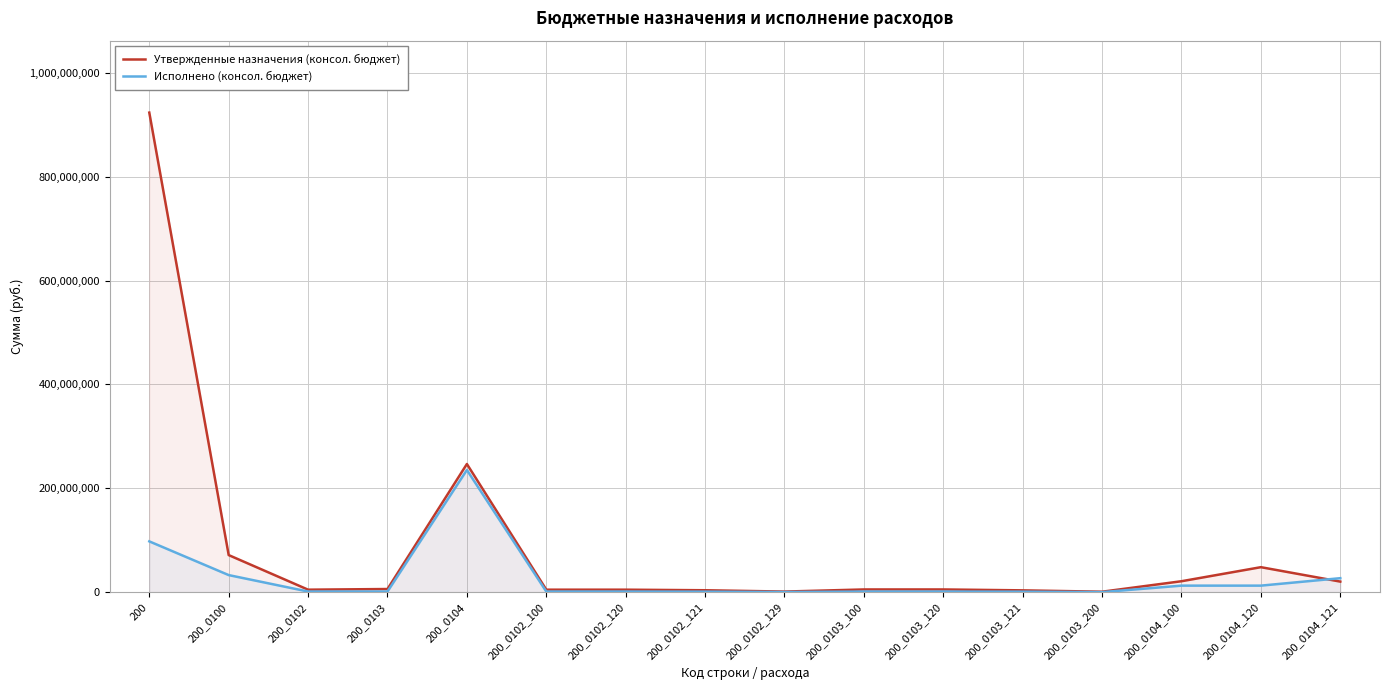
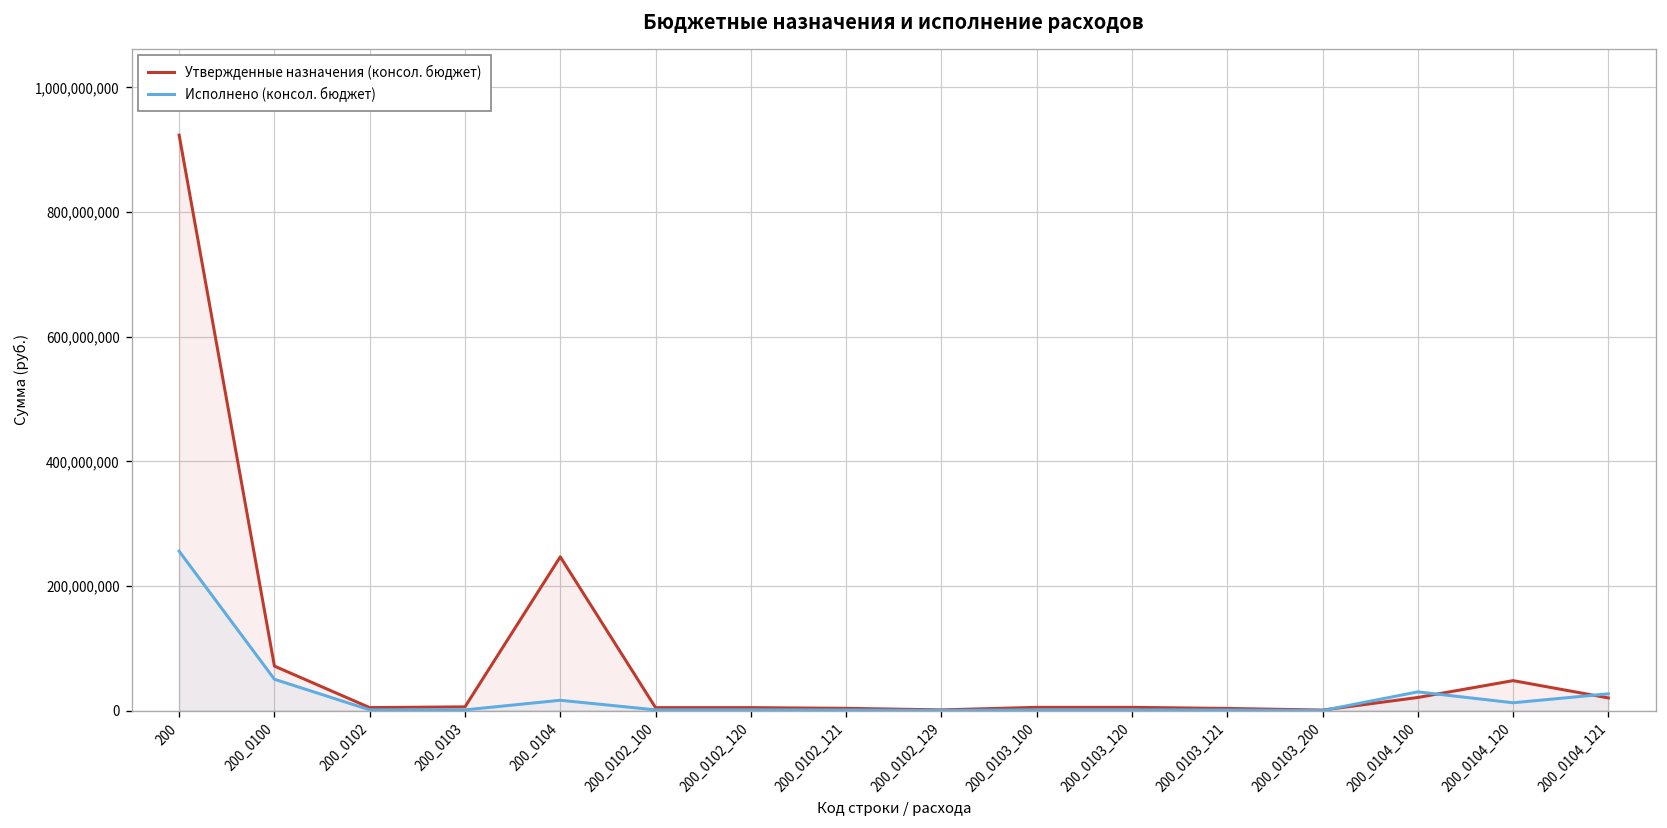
Исполнено (консол. бюджет), 200: 100,000,000 -> 260,000,000
Исполнено (консол. бюджет), 200_0100: 30,000,000 -> 50,000,000
Исполнено (консол. бюджет), 200_0104: 240,000,000 -> 20,000,000
Исполнено (консол. бюджет), 200_0104_100: 10,000,000 -> 30,000,000
